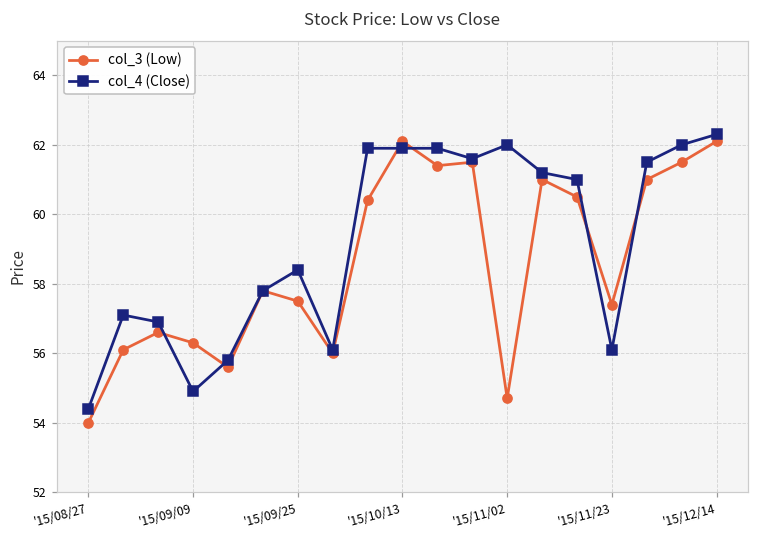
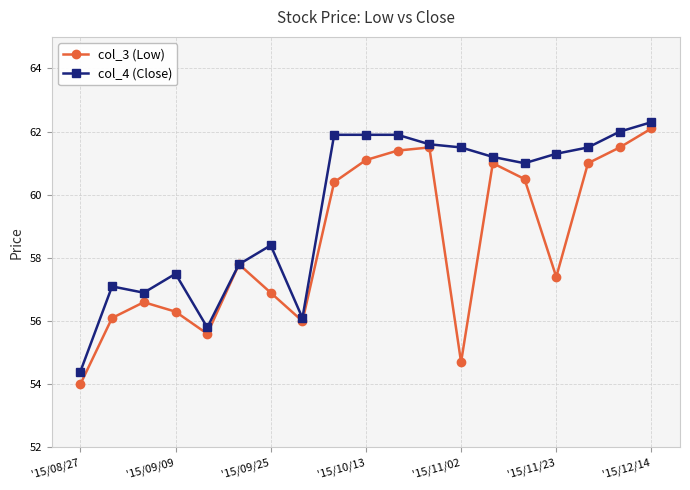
col_4 (Close), '15/09/09: 54.9 -> 57.5
col_3 (Low), '15/09/25: 57.5 -> 56.9
col_3 (Low), '15/10/13: 62.1 -> 61.1
col_4 (Close), '15/11/02: 62.0 -> 61.5
col_4 (Close), '15/11/23: 56.1 -> 61.3
